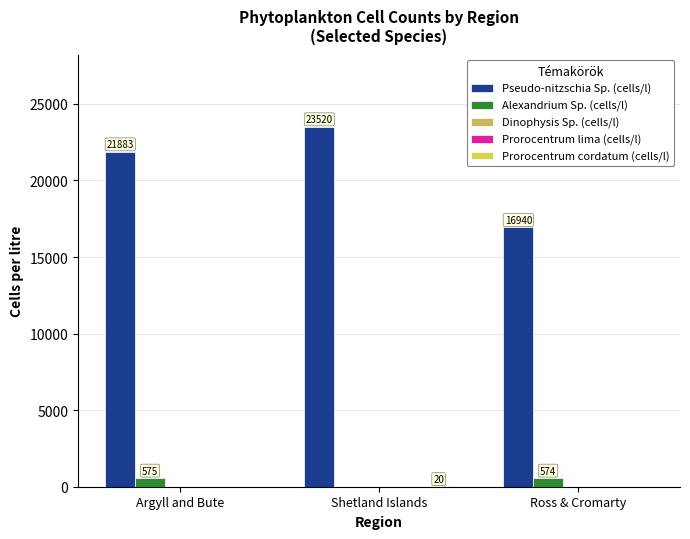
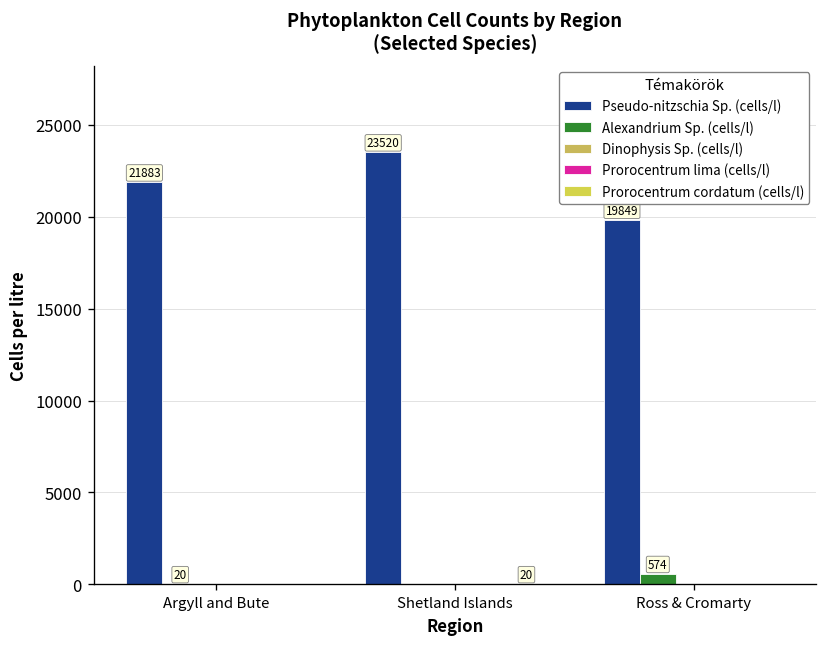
Alexandrium Sp. (cells/l), Argyll and Bute: 575 -> 20
Pseudo-nitzschia Sp. (cells/l), Ross & Cromarty: 16940 -> 19849
